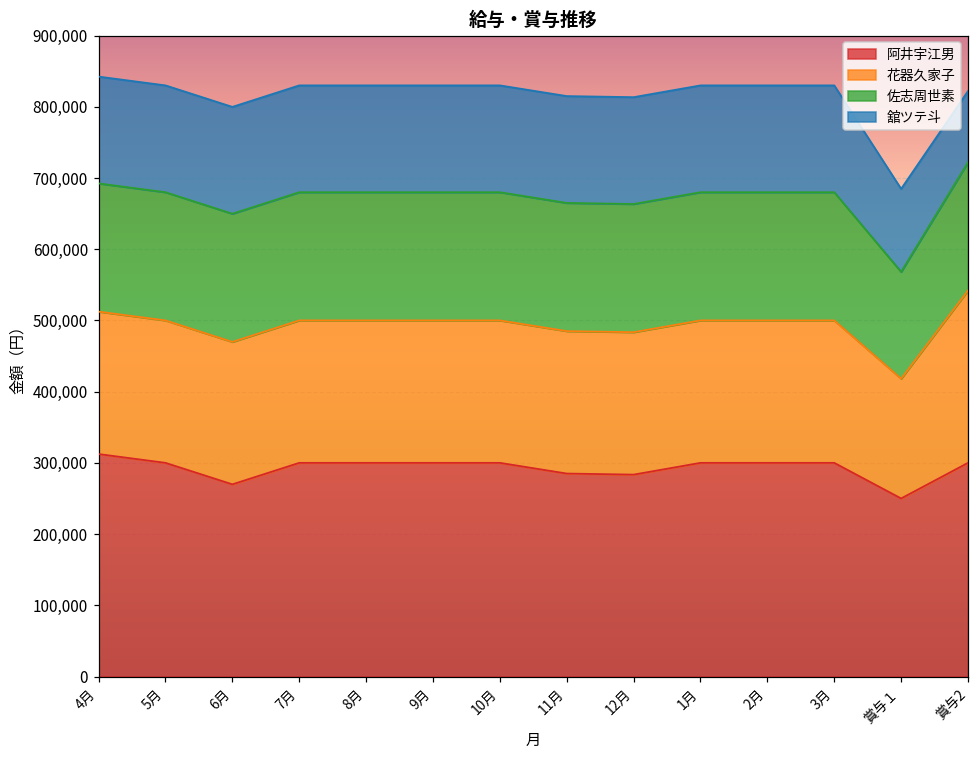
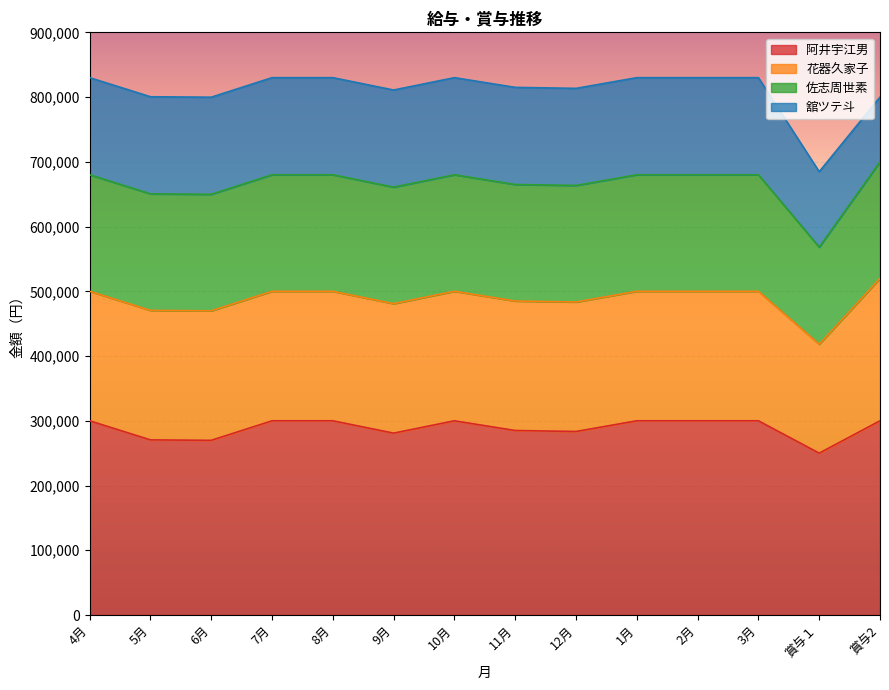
阿井宇江男, 4月: 310,000 -> 300,000
阿井宇江男, 5月: 300,000 -> 270,000
阿井宇江男, 9月: 300,000 -> 280,000
花器久家子, 賞与2: 240,000 -> 220,000
